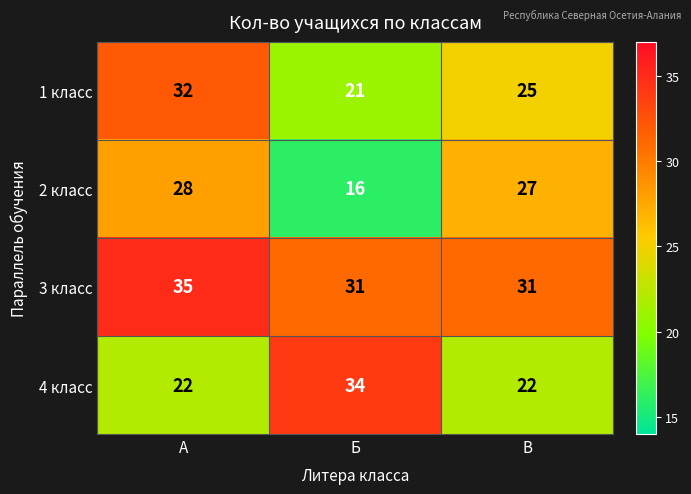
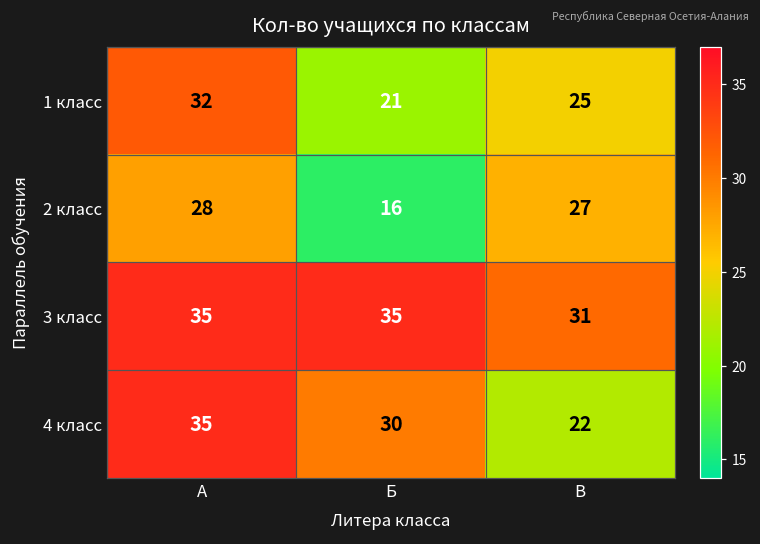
3 класс, Б: 31 -> 35
4 класс, А: 22 -> 35
4 класс, Б: 34 -> 30
